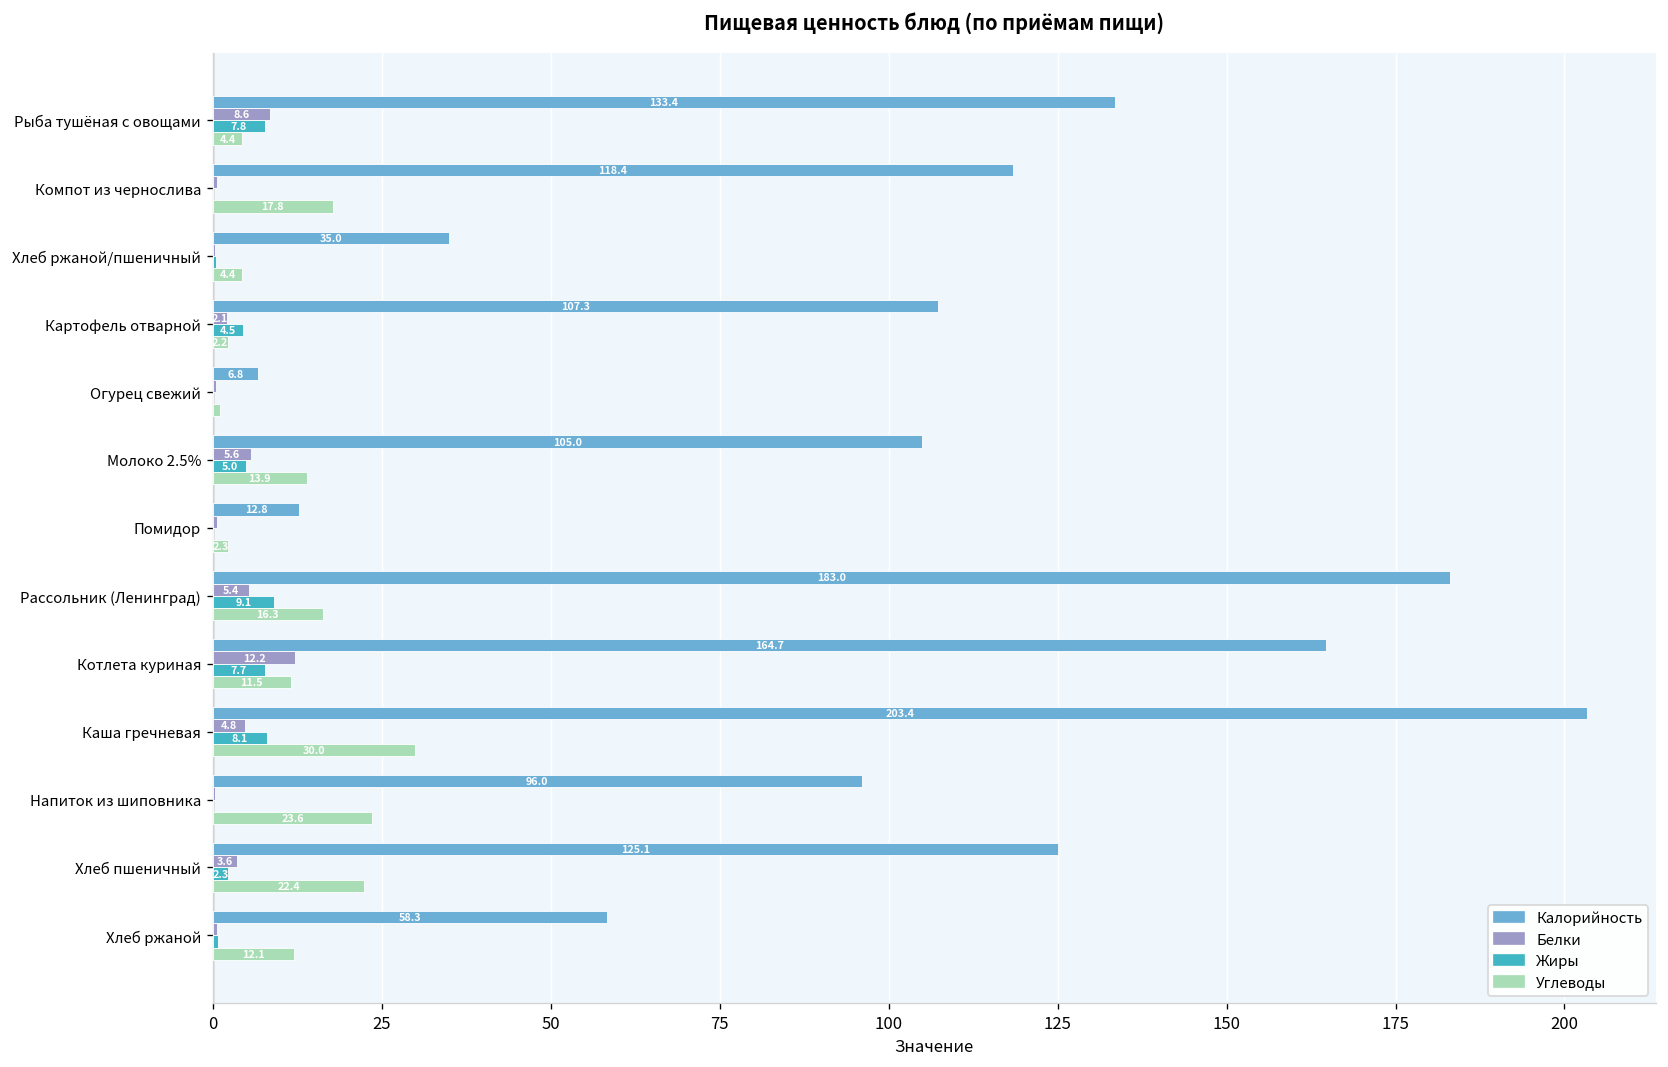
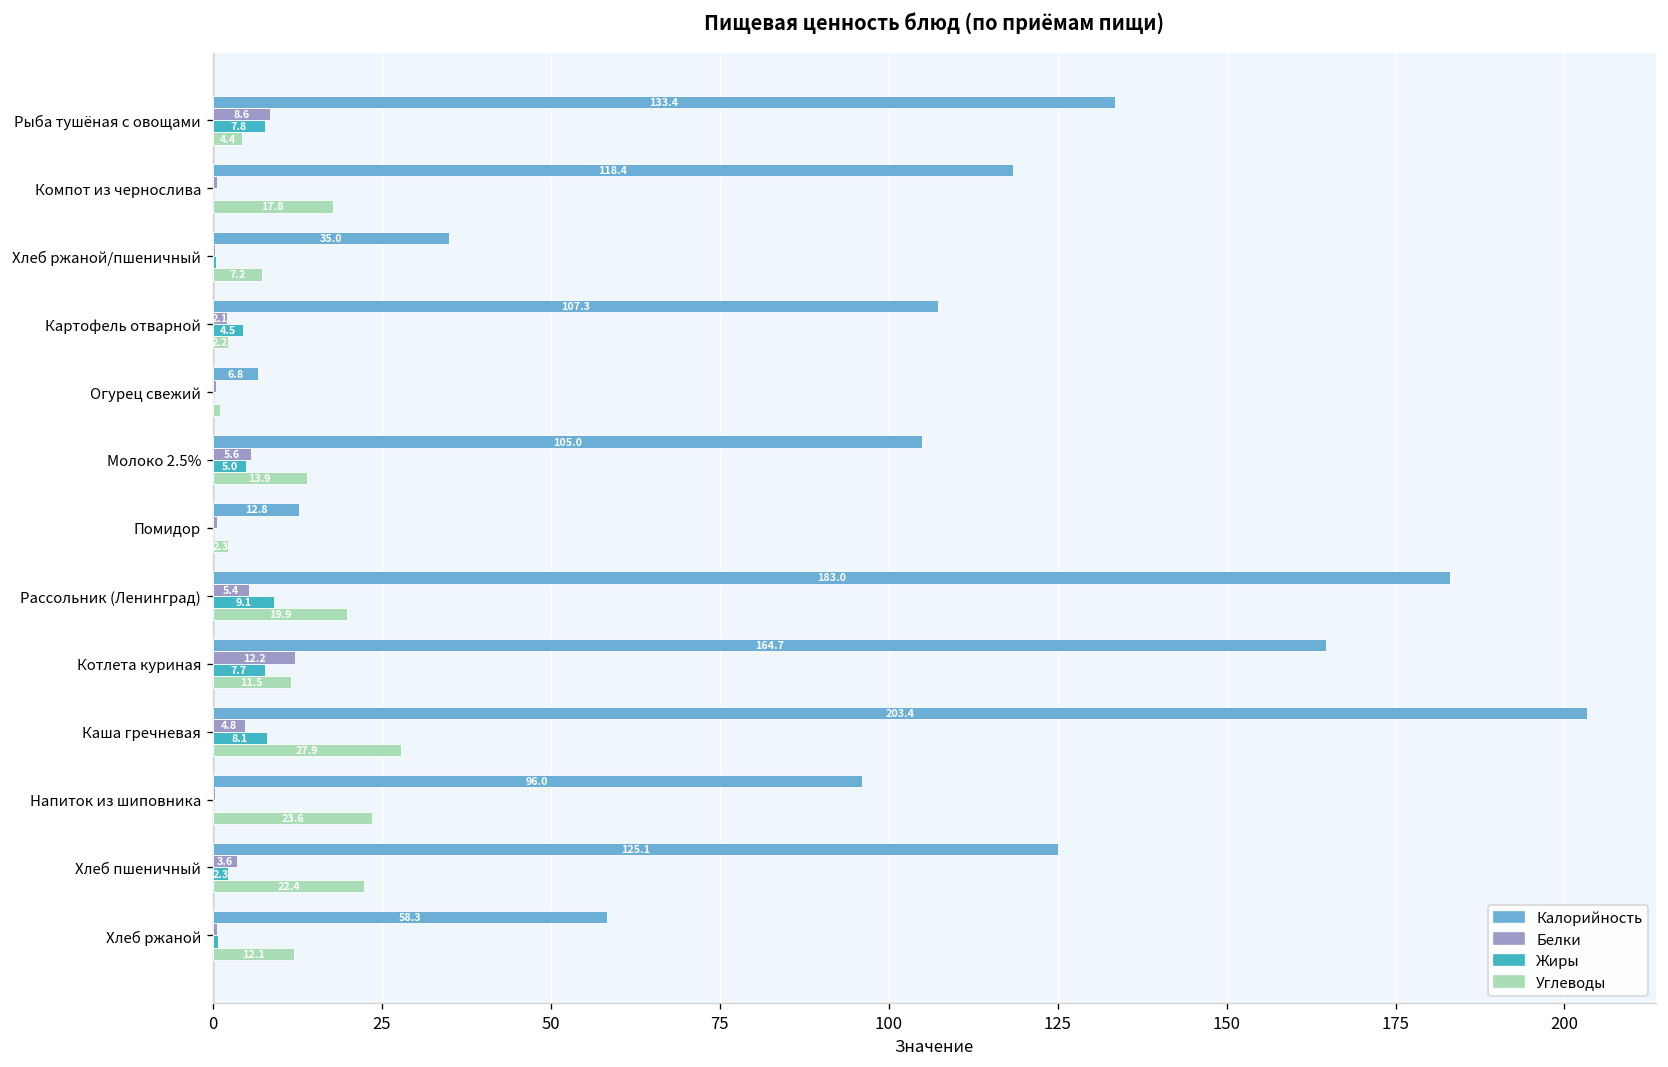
Углеводы, Хлеб ржаной/пшеничный: 4.4 -> 7.2
Углеводы, Рассольник (Ленинград): 16.3 -> 19.9
Углеводы, Каша гречневая: 30.0 -> 27.9
